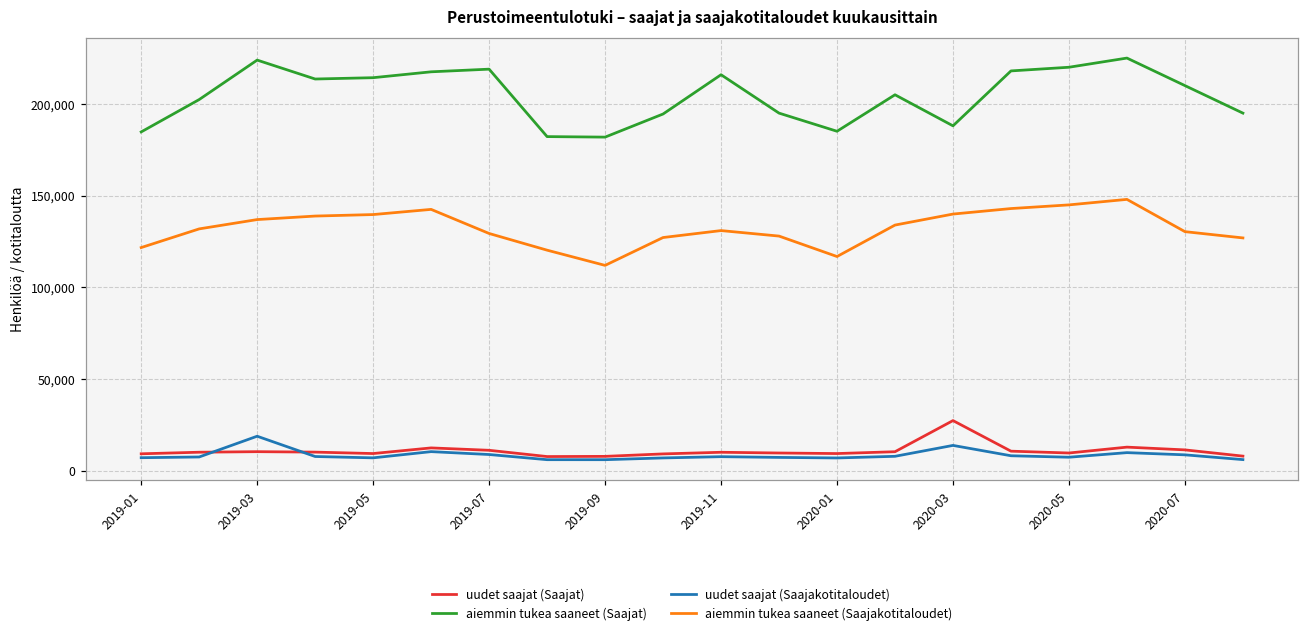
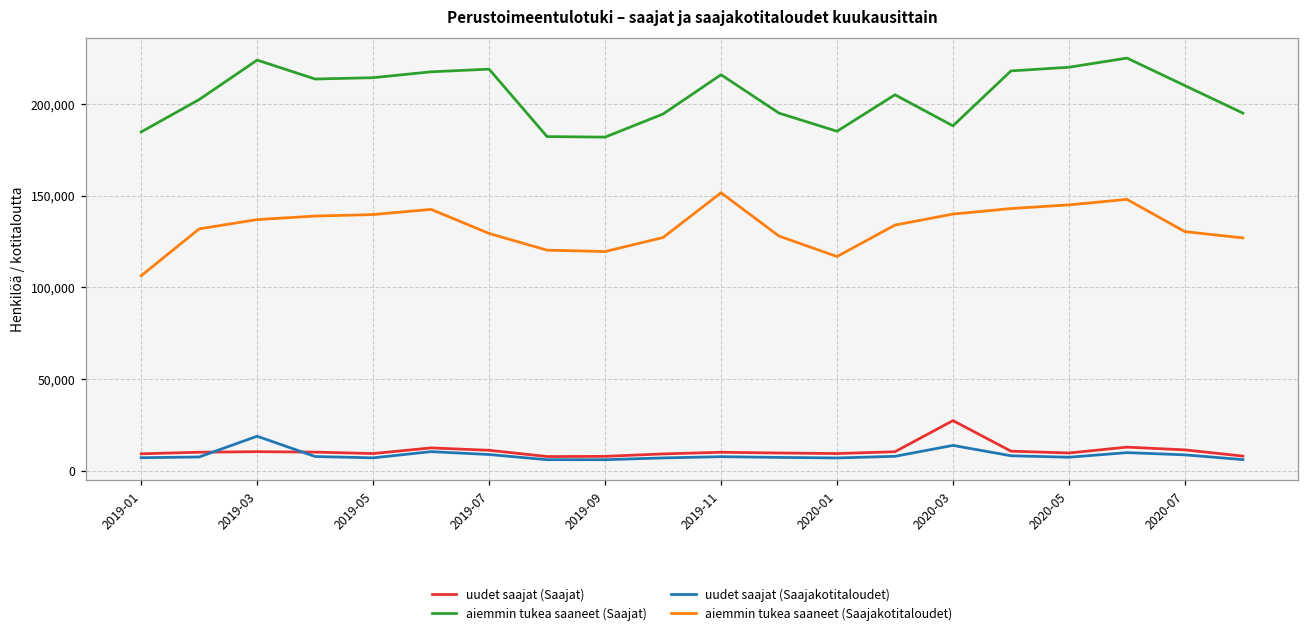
aiemmin tukea saaneet (Saajakotitaloudet), 2019-01: 122,000 -> 106,000
aiemmin tukea saaneet (Saajakotitaloudet), 2019-09: 112,000 -> 120,000
aiemmin tukea saaneet (Saajakotitaloudet), 2019-11: 131,000 -> 152,000
